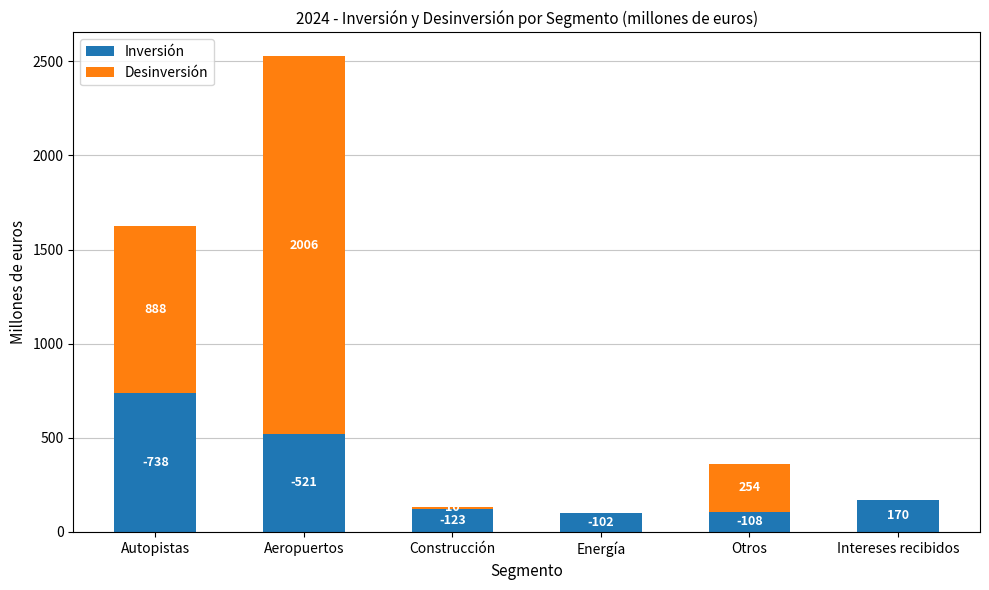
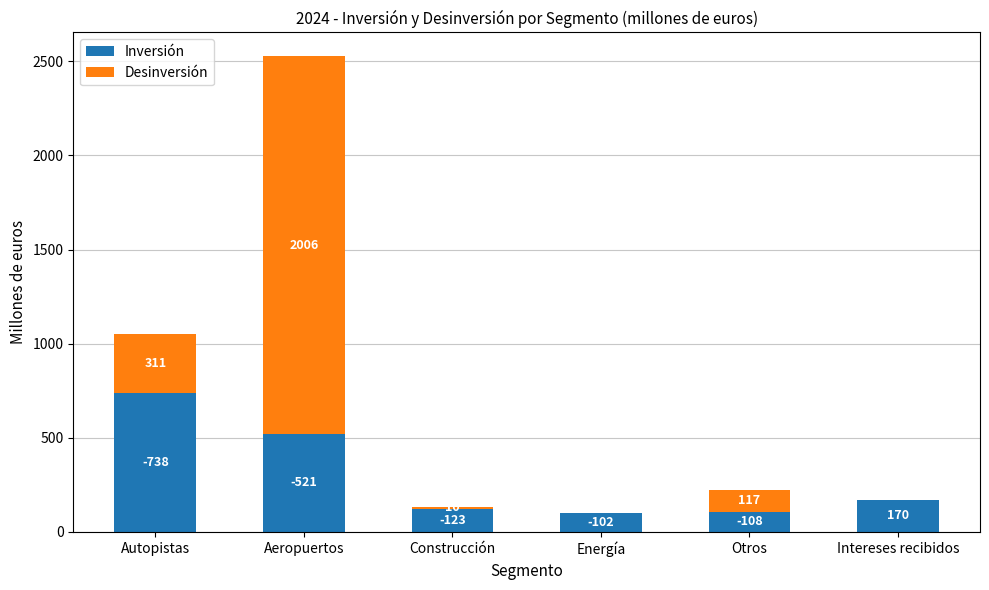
Desinversión, Autopistas: 888 -> 311
Desinversión, Otros: 254 -> 117
